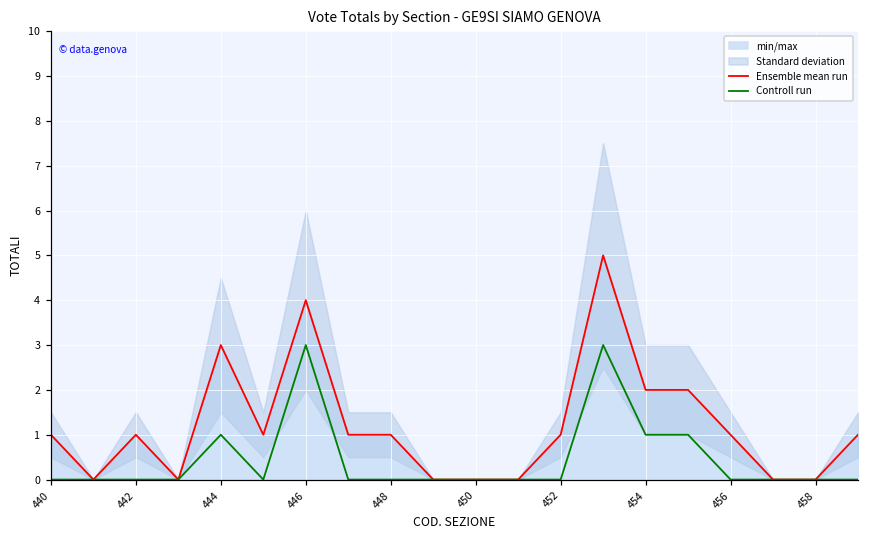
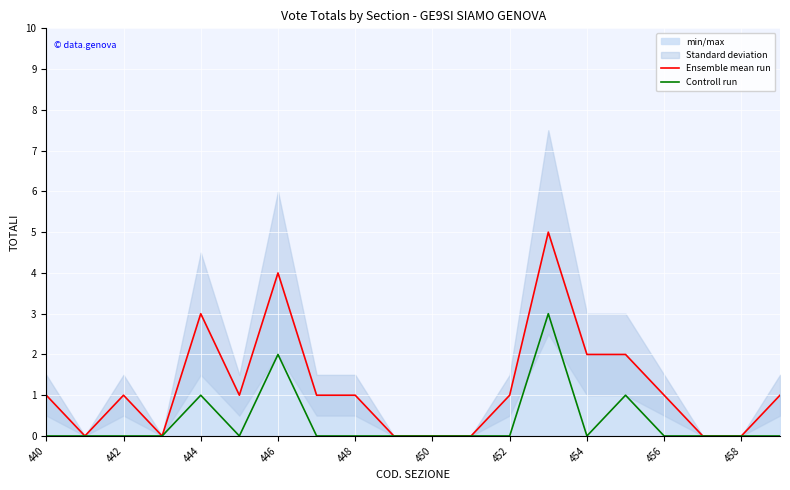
Controll run, 446: 3 -> 2
Controll run, 454: 1 -> 0
